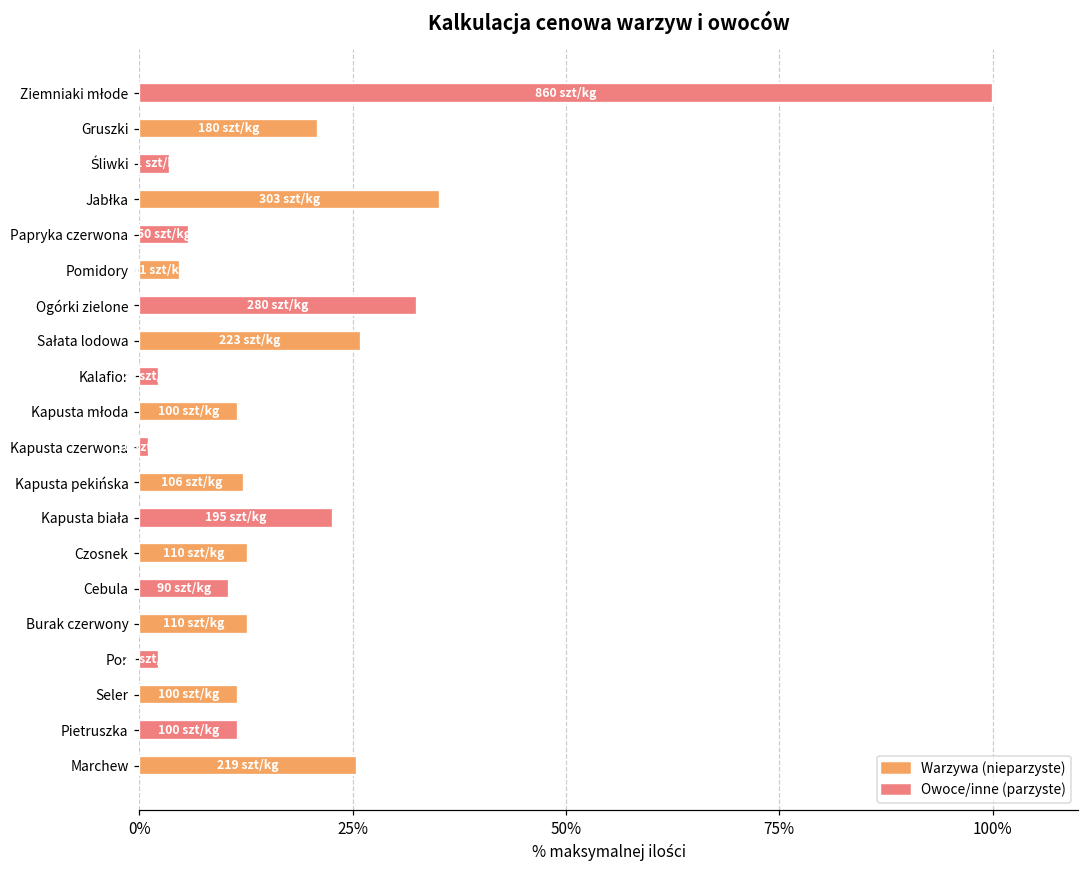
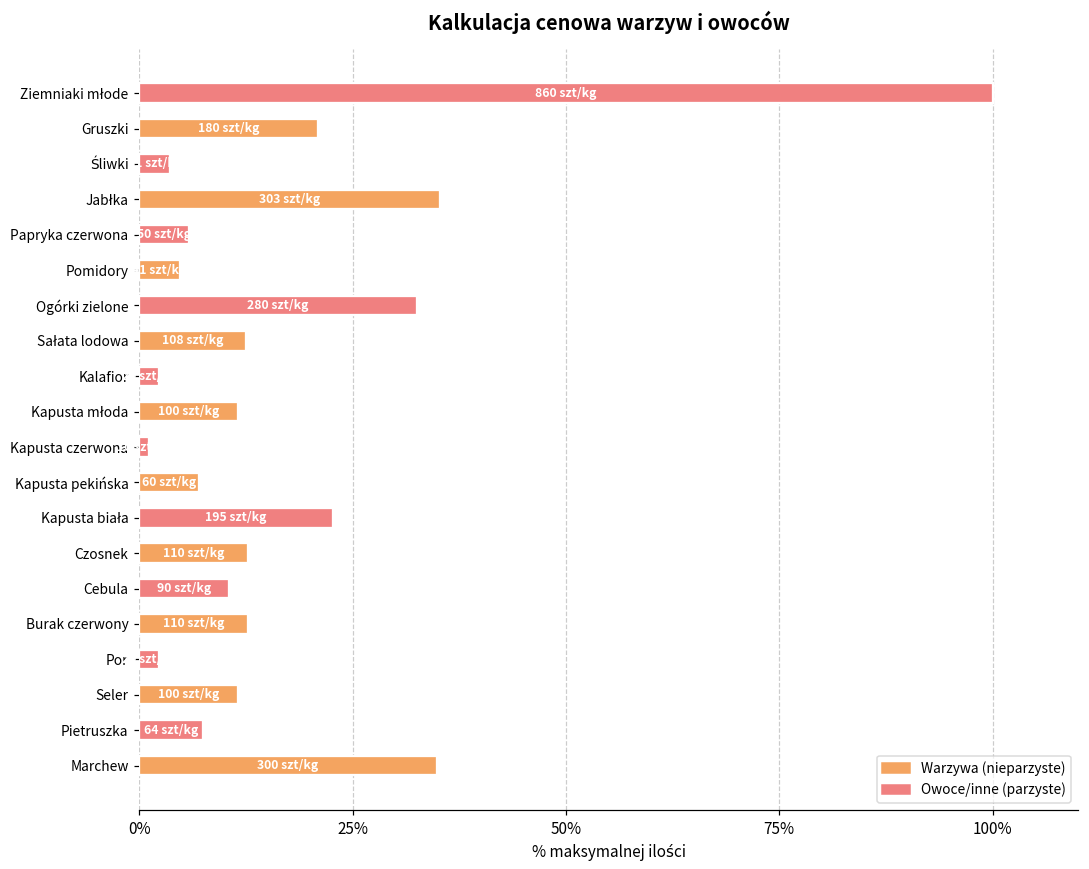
Sałata lodowa: 223 -> 108
Kapusta pekińska: 106 -> 60
Pietruszka: 100 -> 64
Marchew: 219 -> 300
